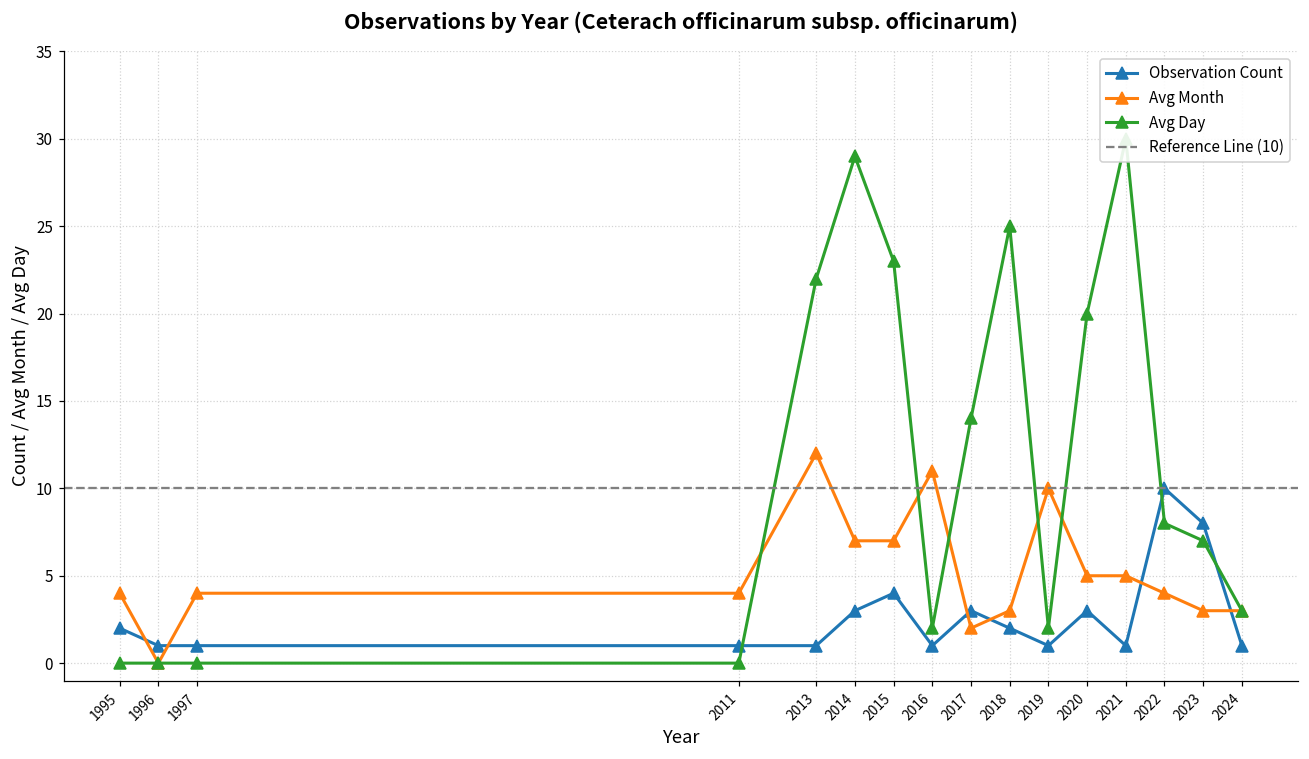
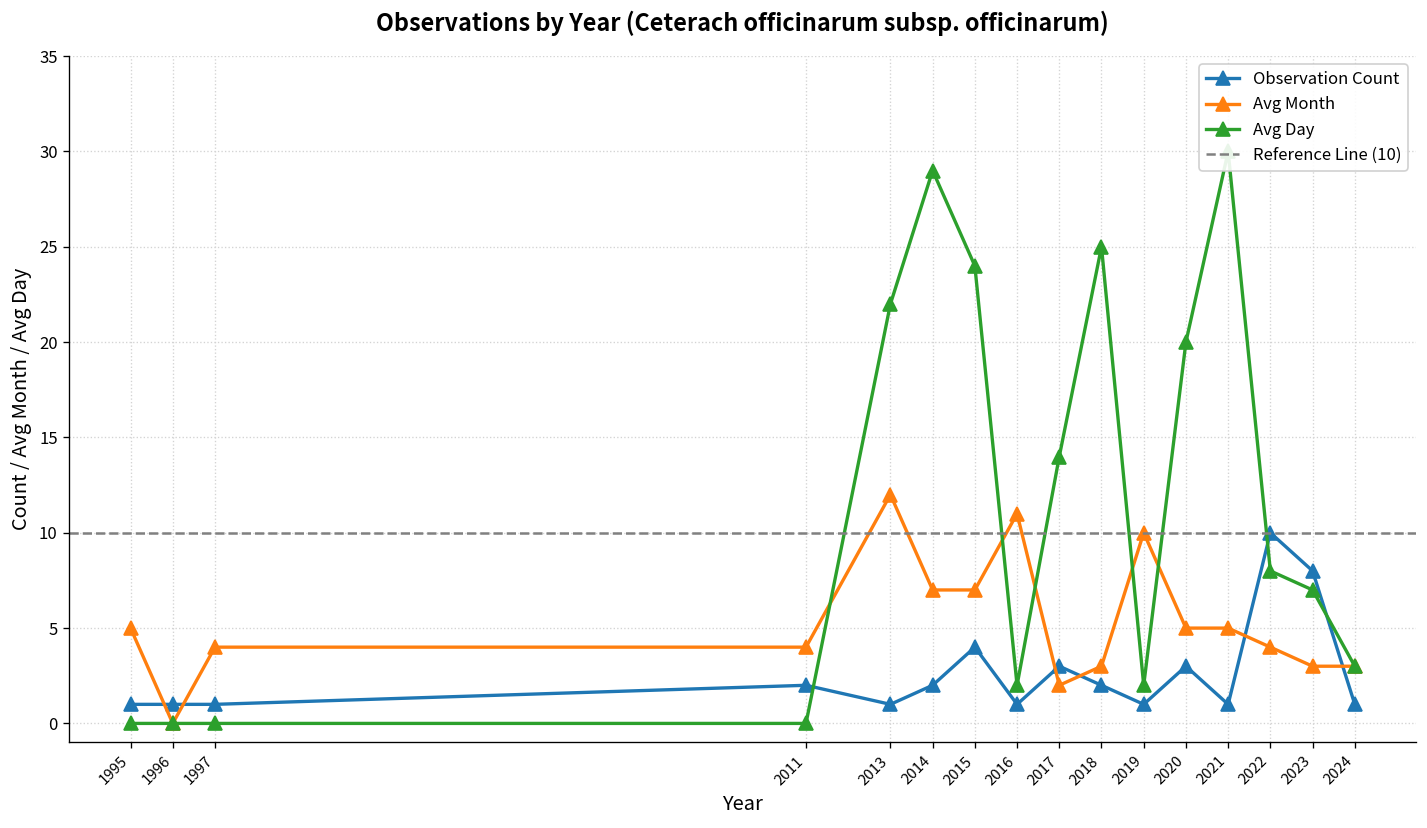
Observation Count, 1995: 2 -> 1
Avg Month, 1995: 4 -> 5
Observation Count, 2011: 1 -> 2
Observation Count, 2014: 3 -> 2
Avg Day, 2015: 23 -> 24
